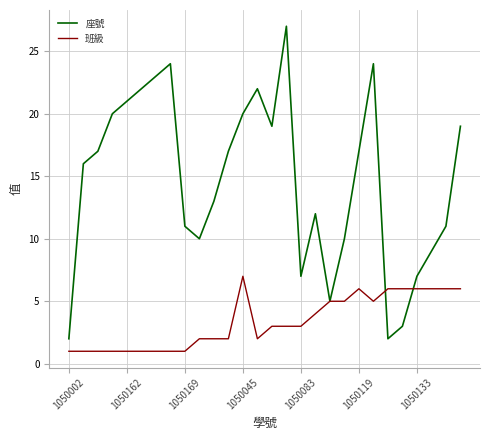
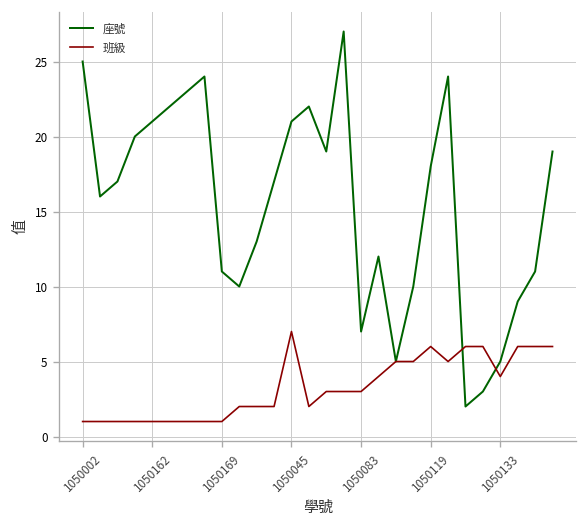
座號, 1050002: 2 -> 25
座號, 1050045: 20 -> 21
座號, 1050119: 17 -> 18
座號, 1050133: 7 -> 5
班級, 1050133: 6 -> 4
